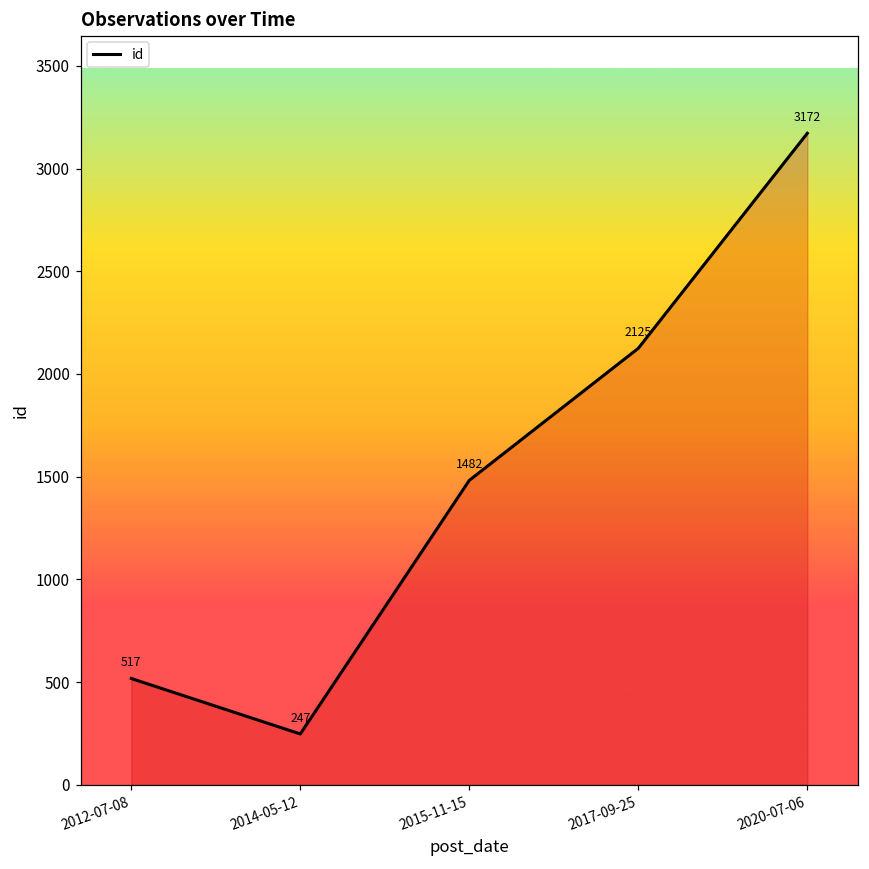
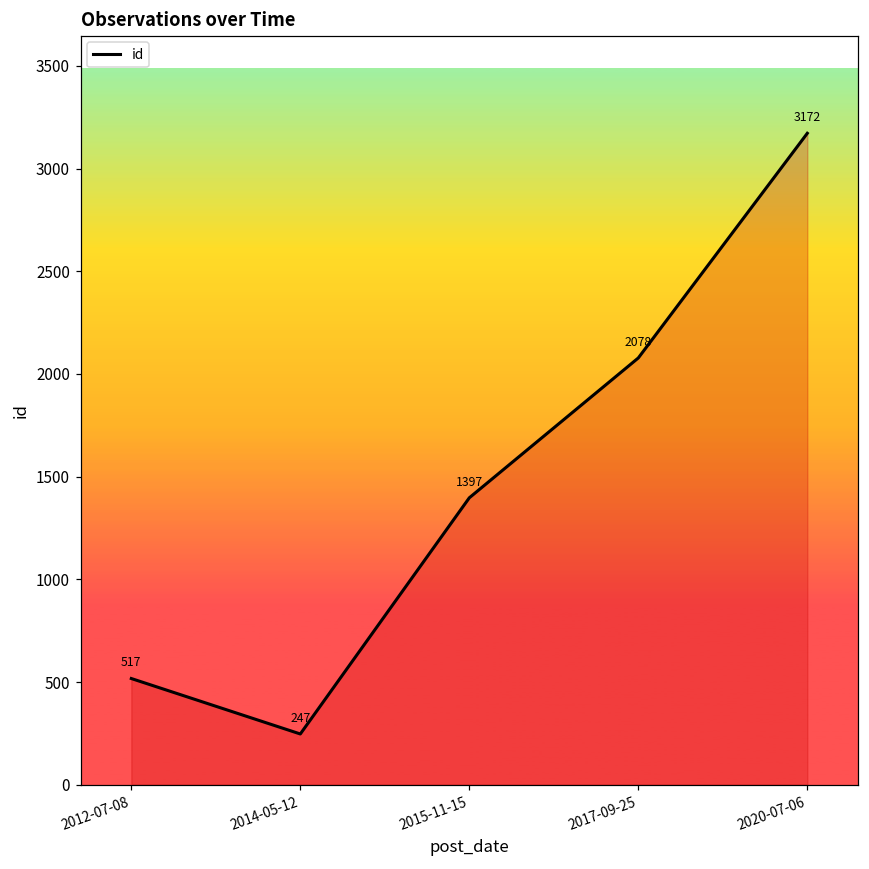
2015-11-15: 1482 -> 1397
2017-09-25: 2125 -> 2078
